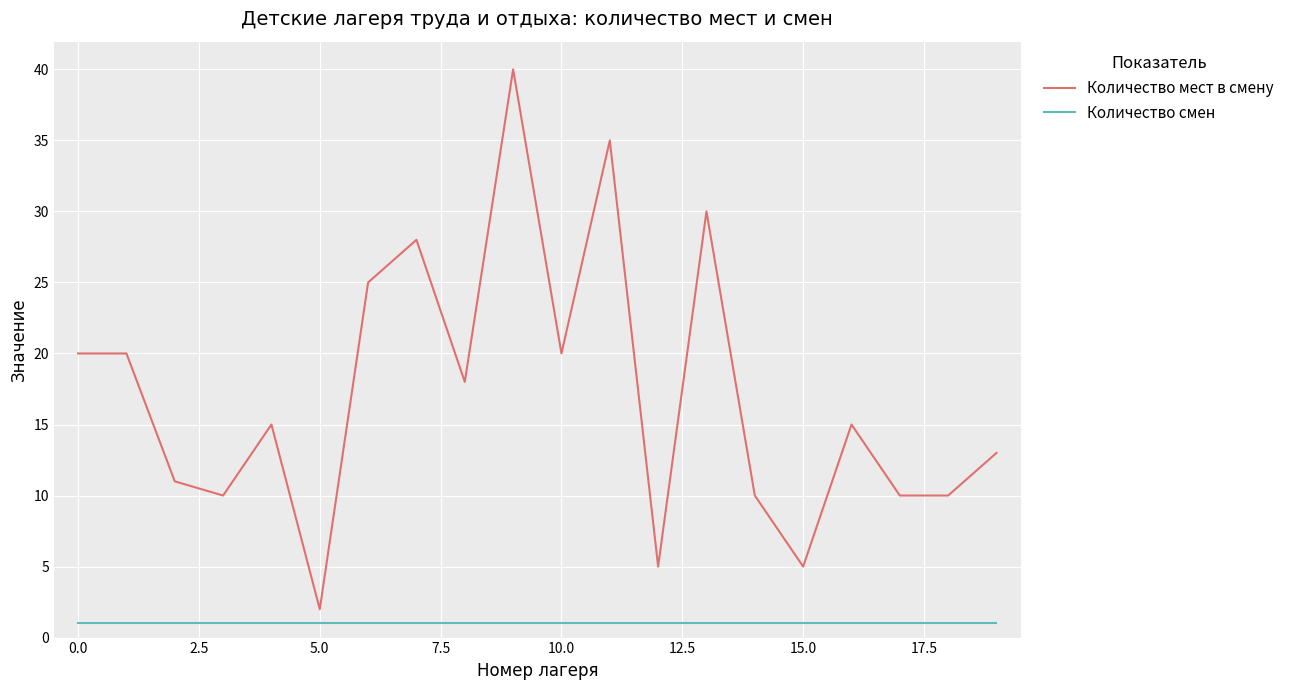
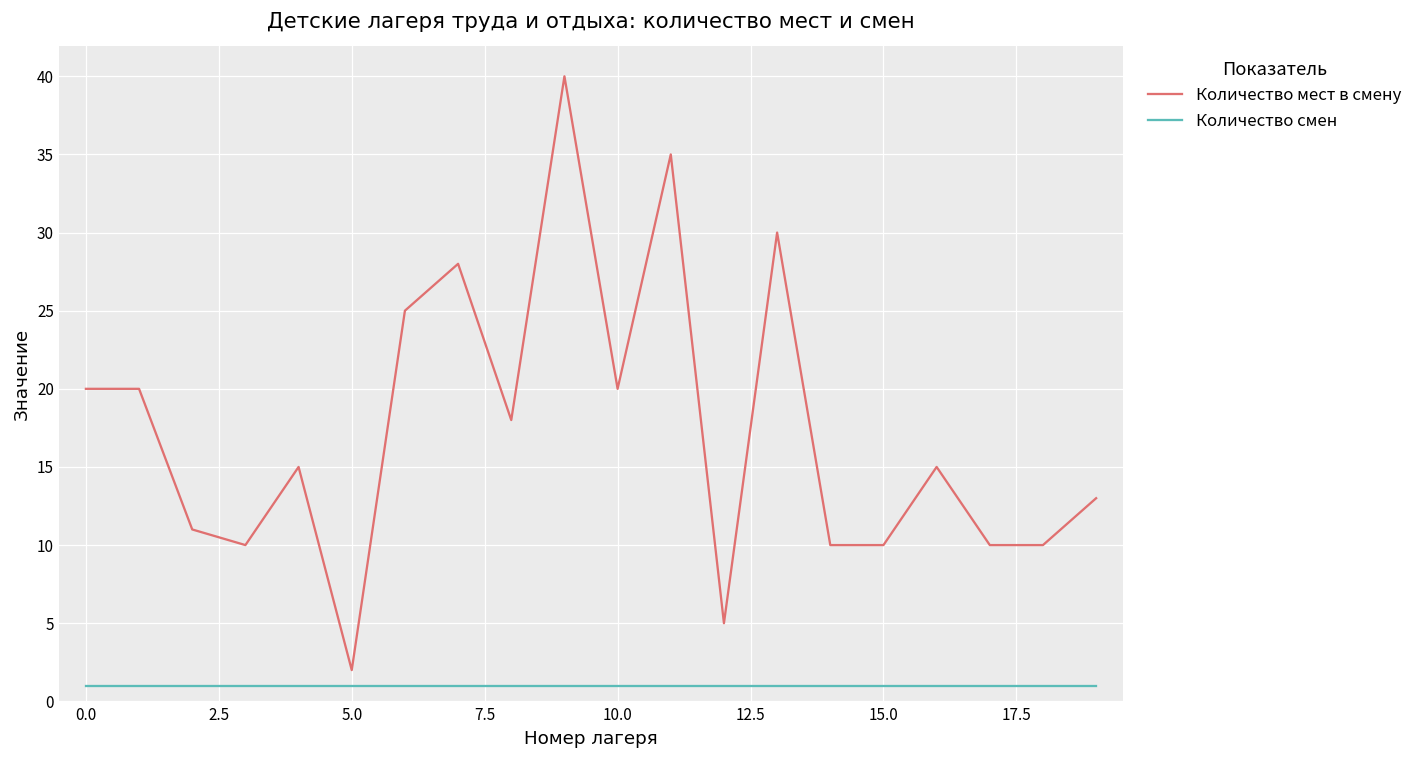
Количество мест в смену, 15.0: 5 -> 10
